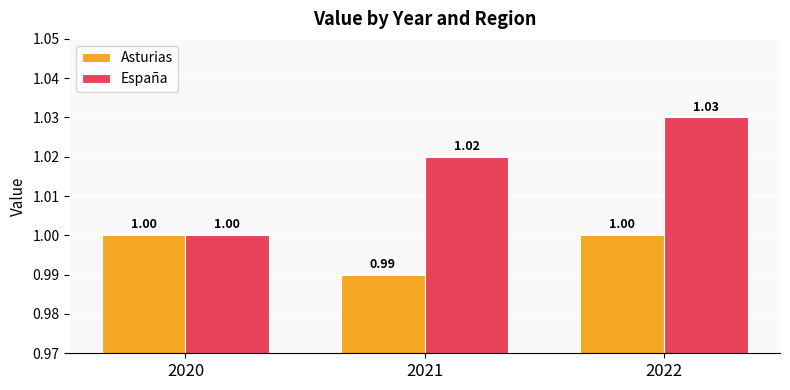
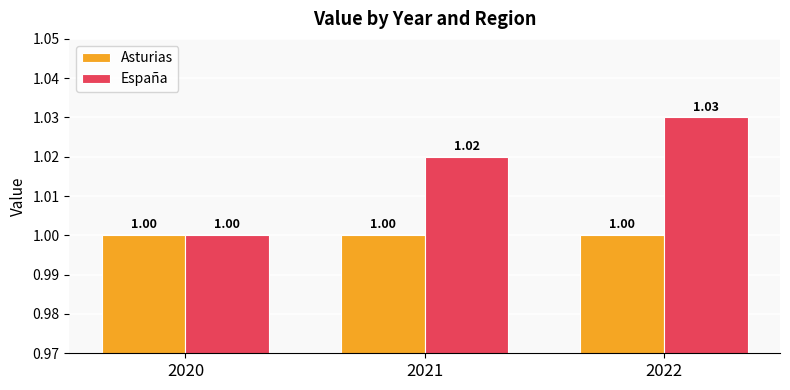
Asturias, 2021: 0.99 -> 1.00
